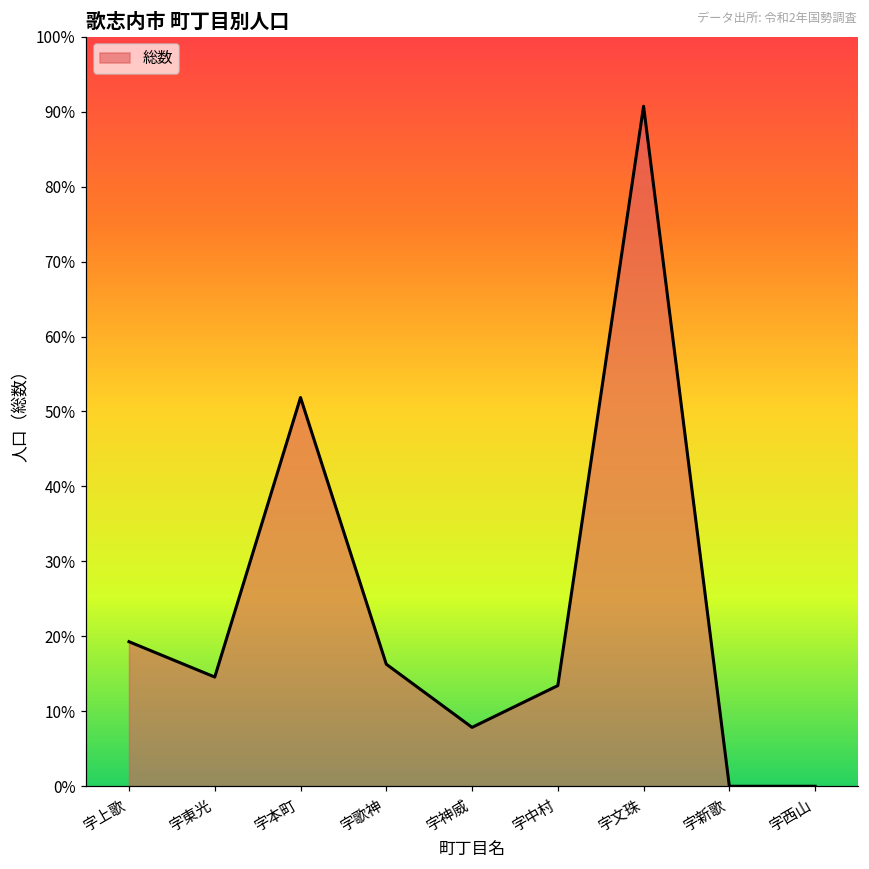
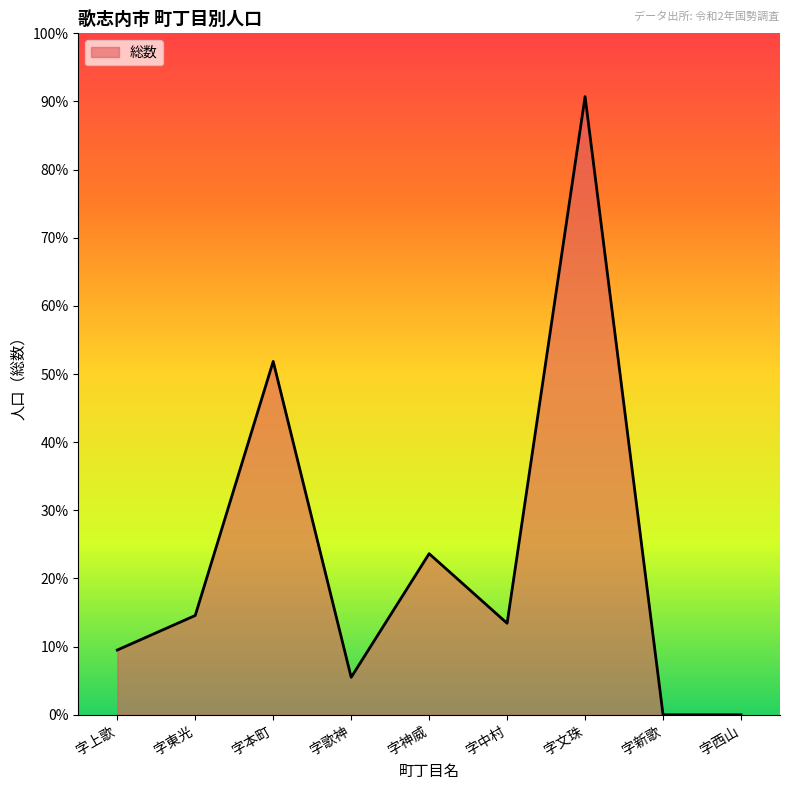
字上歌: 19% -> 10%
字歌神: 16% -> 6%
字神威: 8% -> 24%
